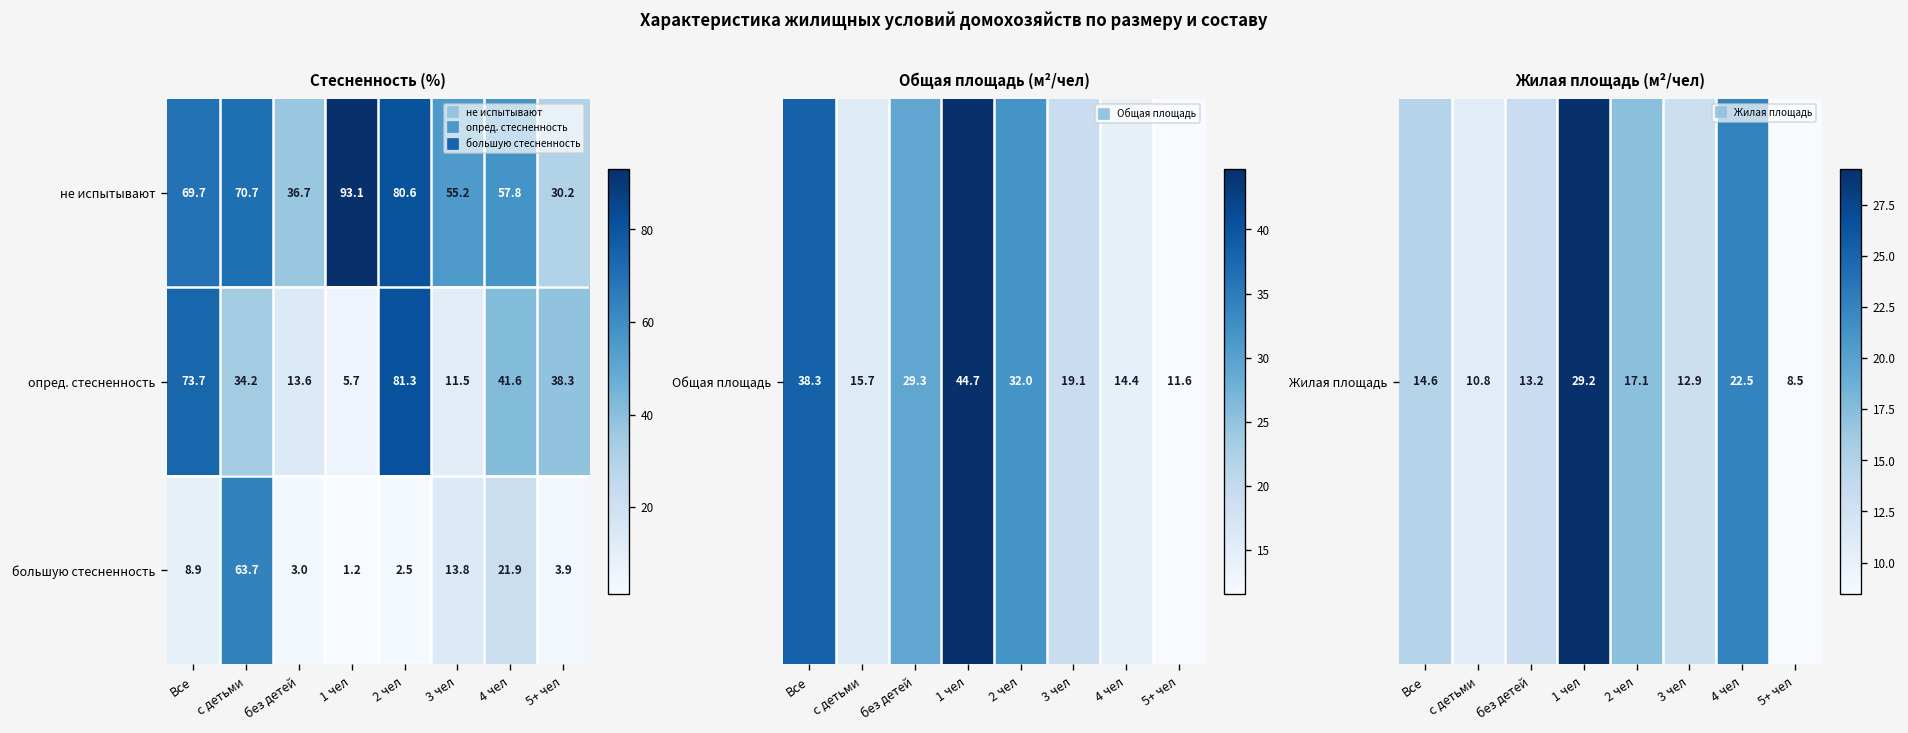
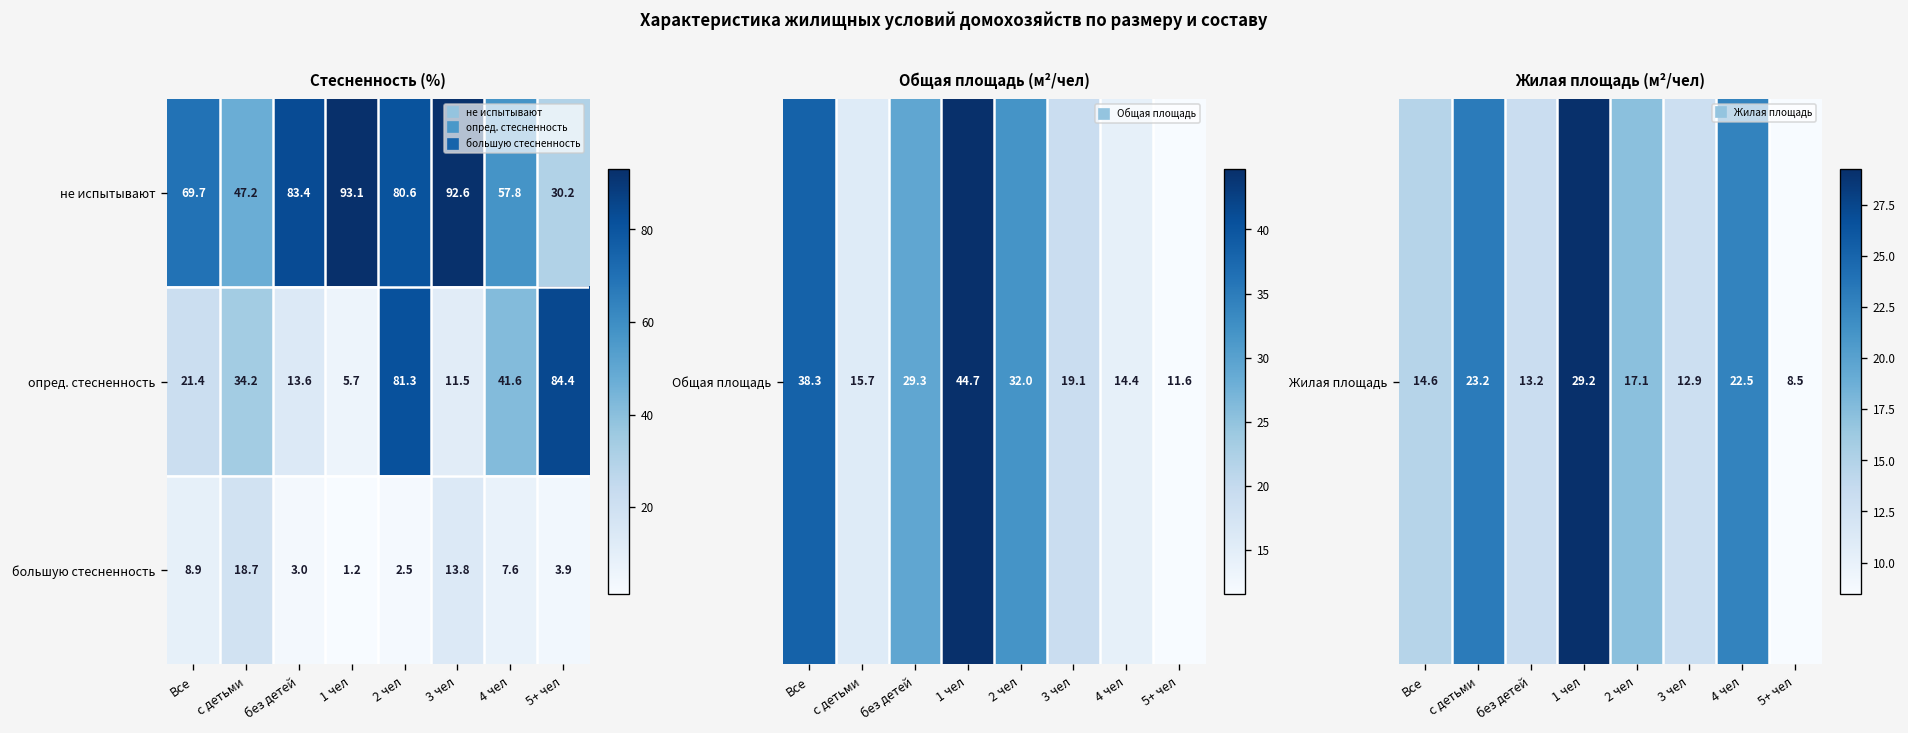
Стесненность (%), не испытывают, с детьми: 70.7 -> 47.2
Стесненность (%), не испытывают, без детей: 36.7 -> 83.4
Стесненность (%), не испытывают, 3 чел: 55.2 -> 92.6
Стесненность (%), опред. стесненность, Все: 73.7 -> 21.4
Стесненность (%), опред. стесненность, 5+ чел: 38.3 -> 84.4
Стесненность (%), большую стесненность, с детьми: 63.7 -> 18.7
Стесненность (%), большую стесненность, 4 чел: 21.9 -> 7.6
Жилая площадь (м²/чел), Жилая площадь, с детьми: 10.8 -> 23.2
